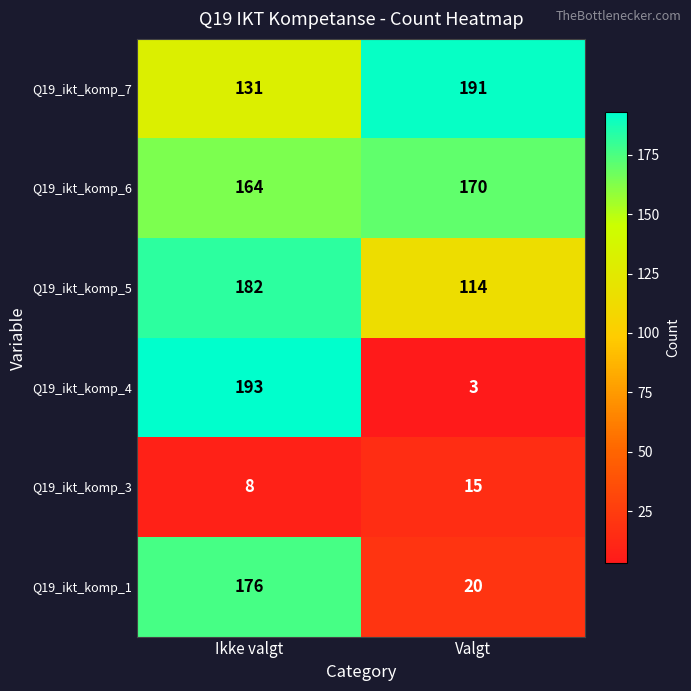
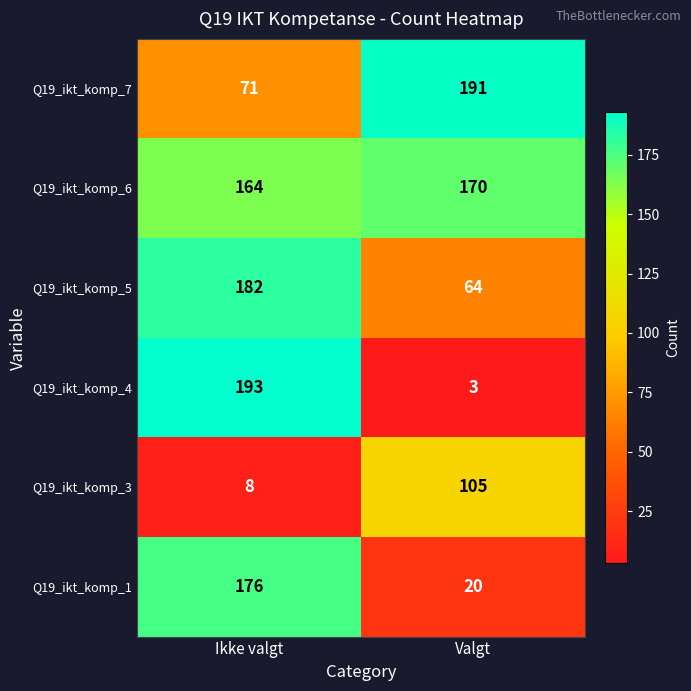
Q19_ikt_komp_7, Ikke valgt: 131 -> 71
Q19_ikt_komp_5, Valgt: 114 -> 64
Q19_ikt_komp_3, Valgt: 15 -> 105
